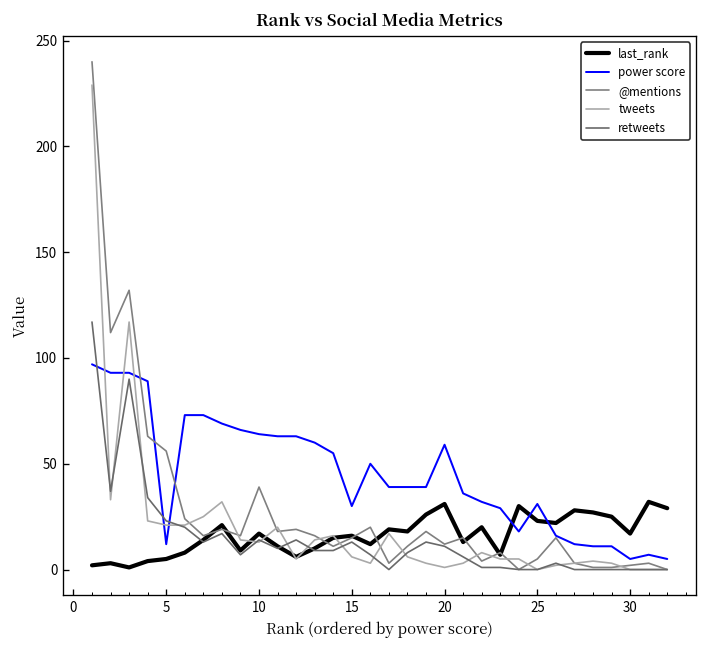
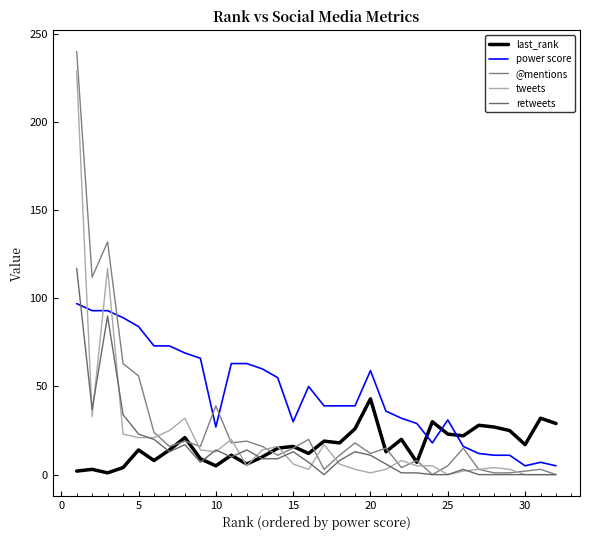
last_rank, 5: 5 -> 14
power score, 5: 12 -> 84
last_rank, 10: 17 -> 5
power score, 10: 64 -> 27
last_rank, 20: 31 -> 43
